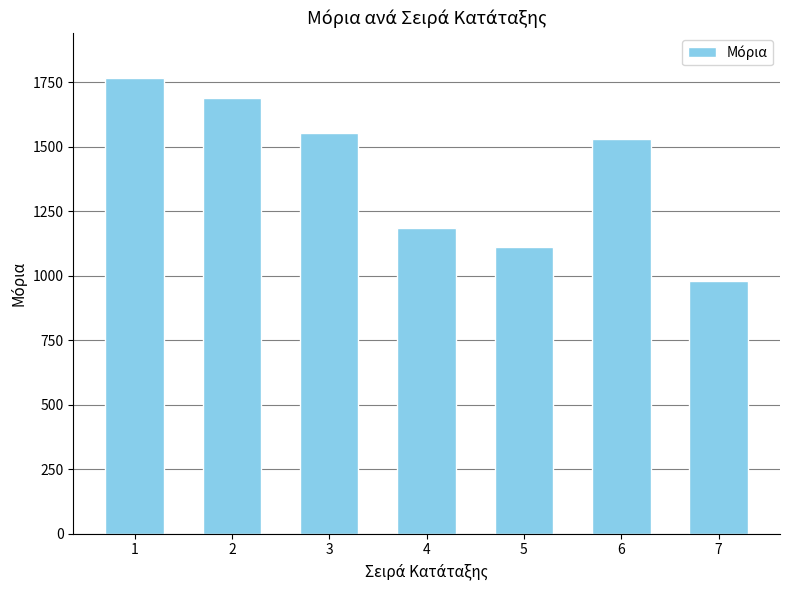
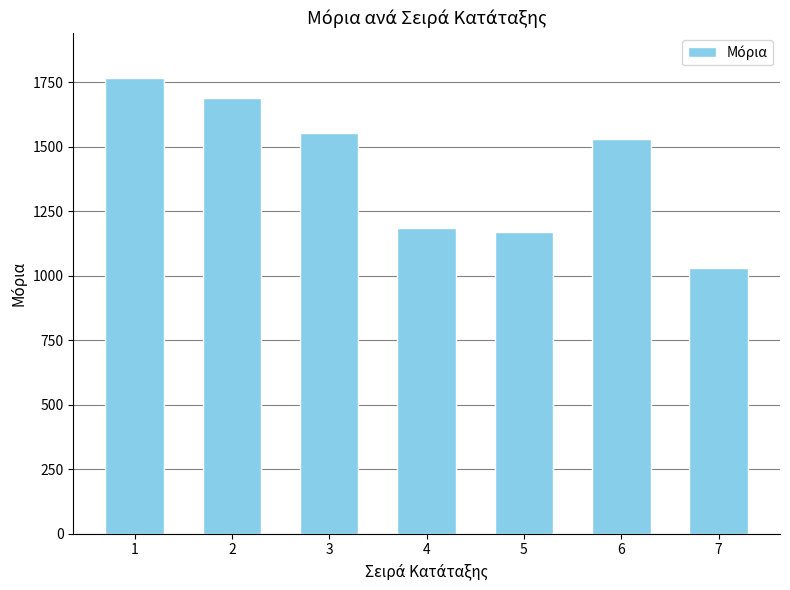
5: 1110 -> 1170
7: 980 -> 1030
